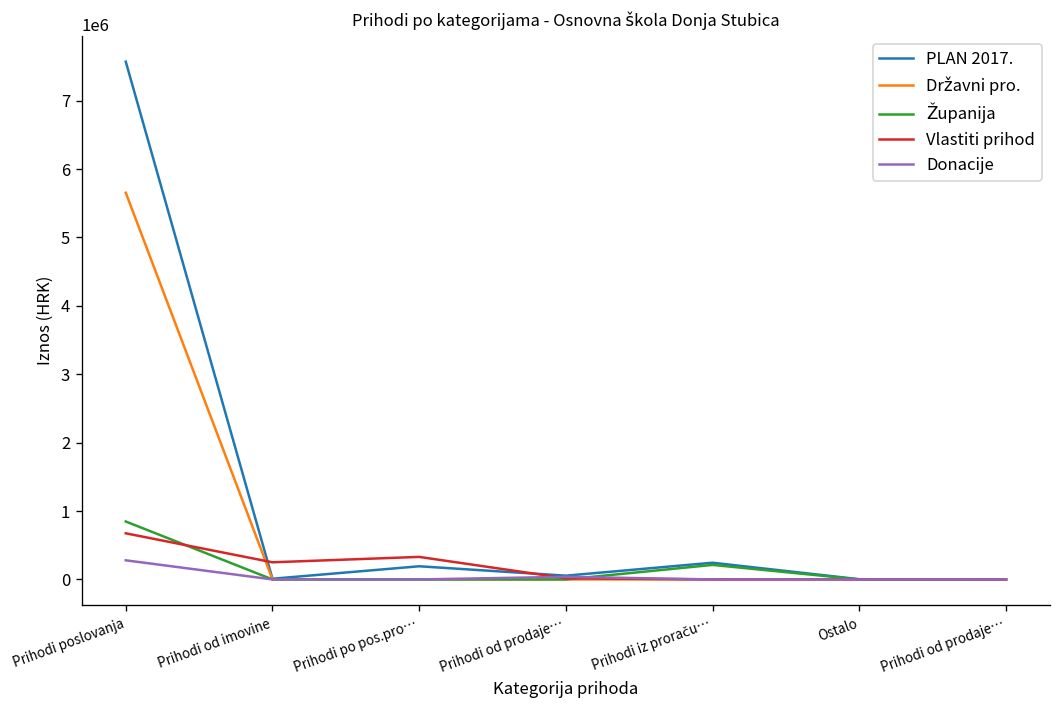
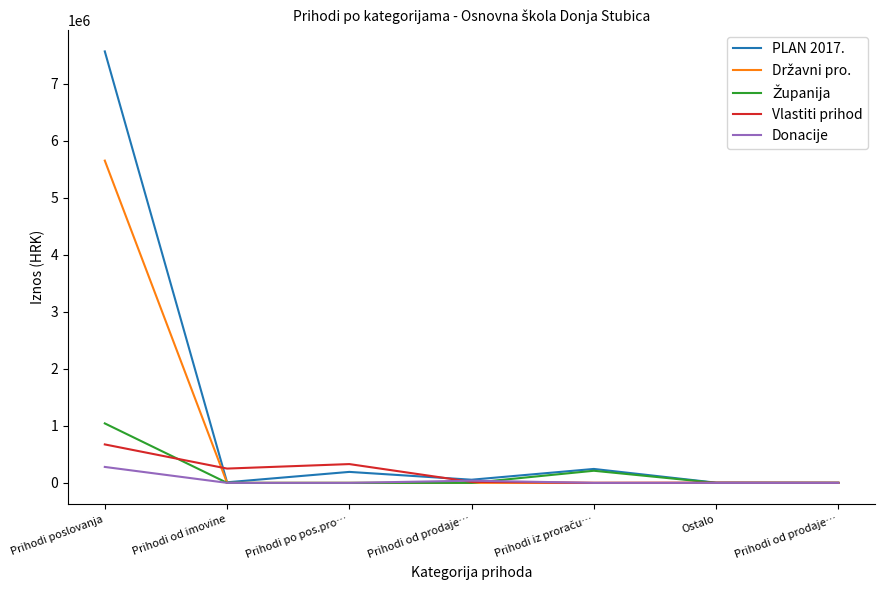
Županija, Prihodi poslovanja: 800000 -> 1000000
